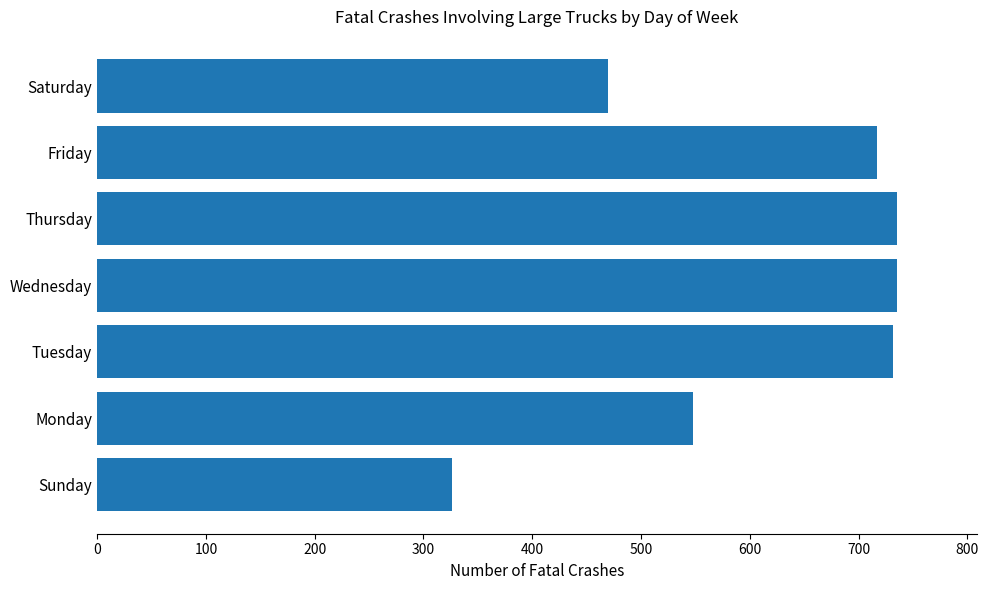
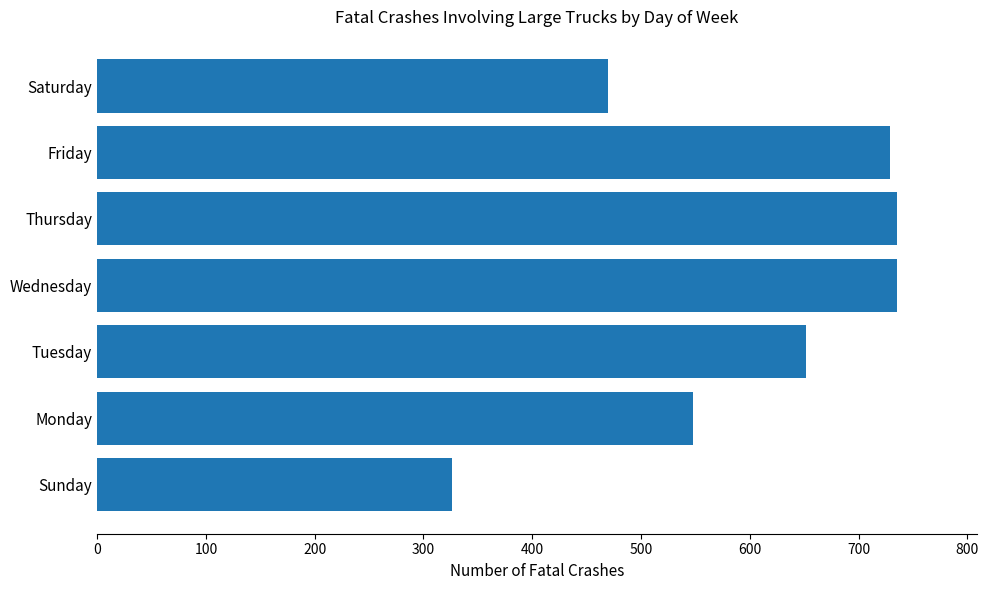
Friday: 717 -> 729
Tuesday: 732 -> 652
